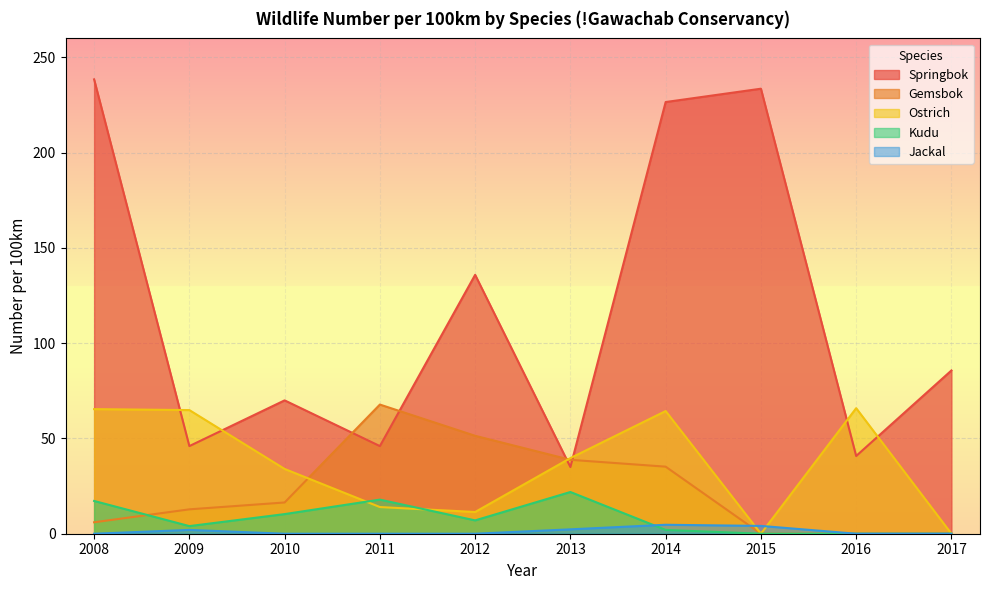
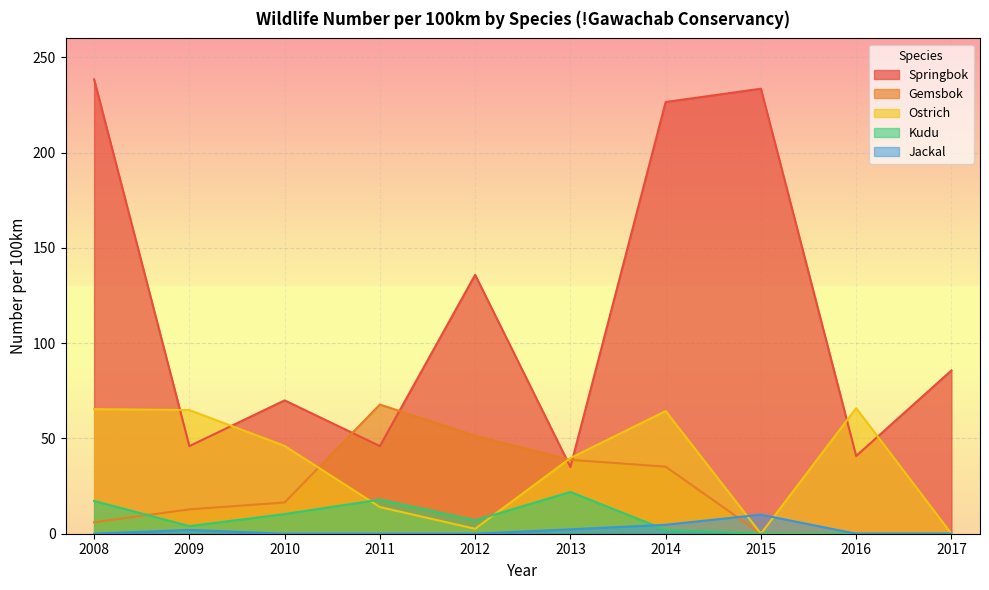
Ostrich, 2010: 34 -> 46
Ostrich, 2012: 11 -> 3
Jackal, 2015: 4 -> 10
